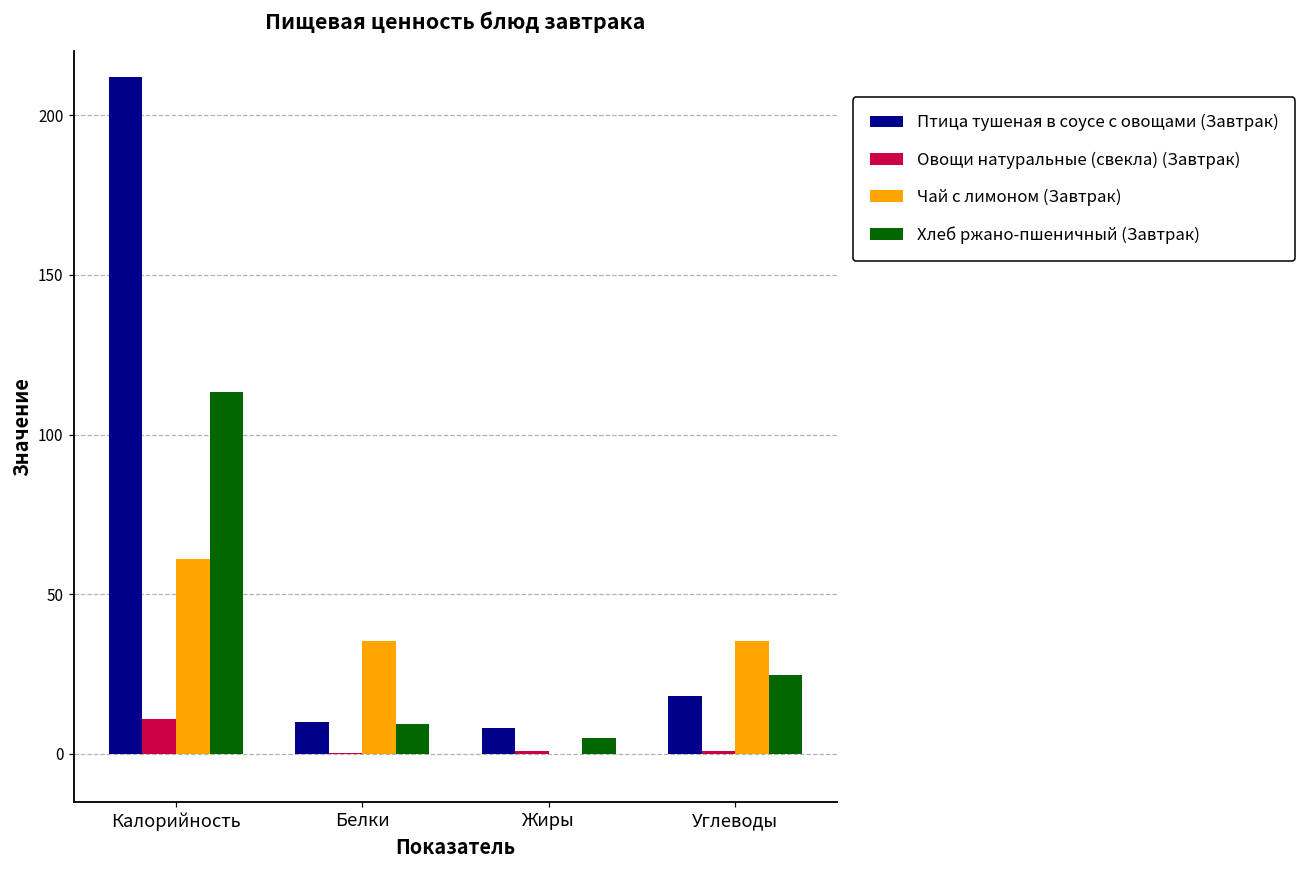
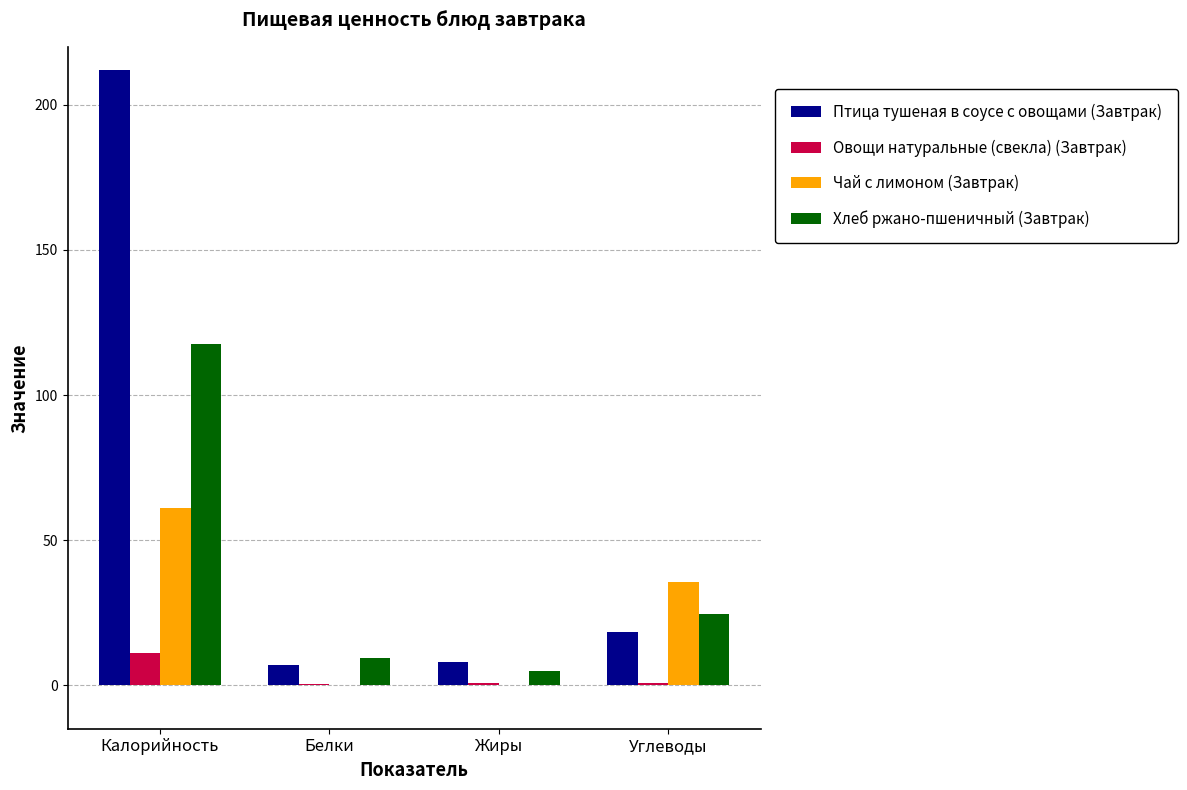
Хлеб ржано-пшеничный (Завтрак), Калорийность: 113 -> 118
Птица тушеная в соусе с овощами (Завтрак), Белки: 10 -> 7
Чай с лимоном (Завтрак), Белки: 35 -> 0
